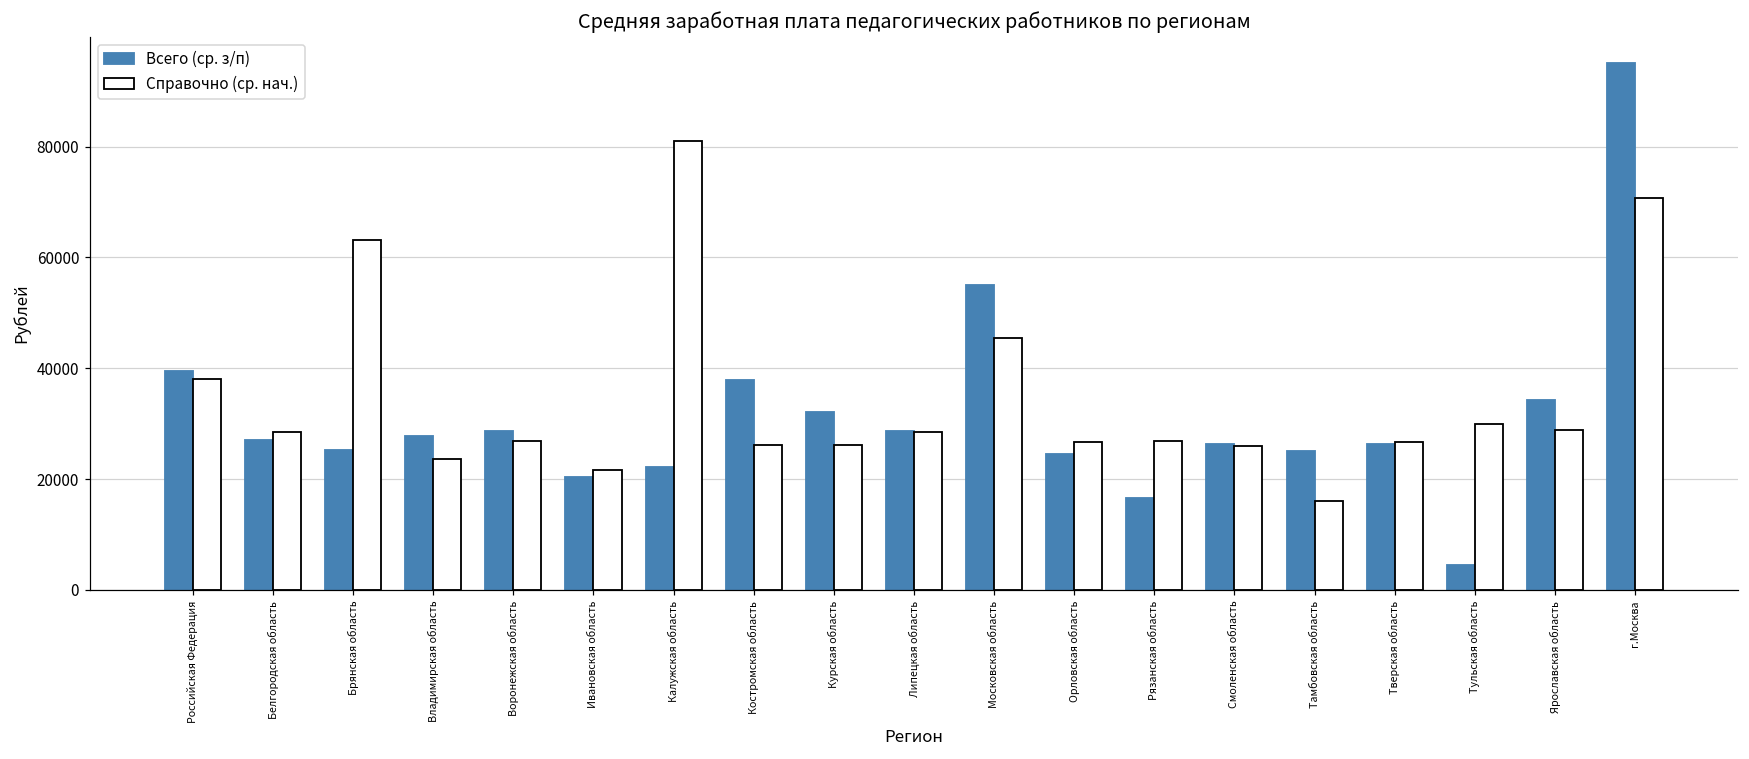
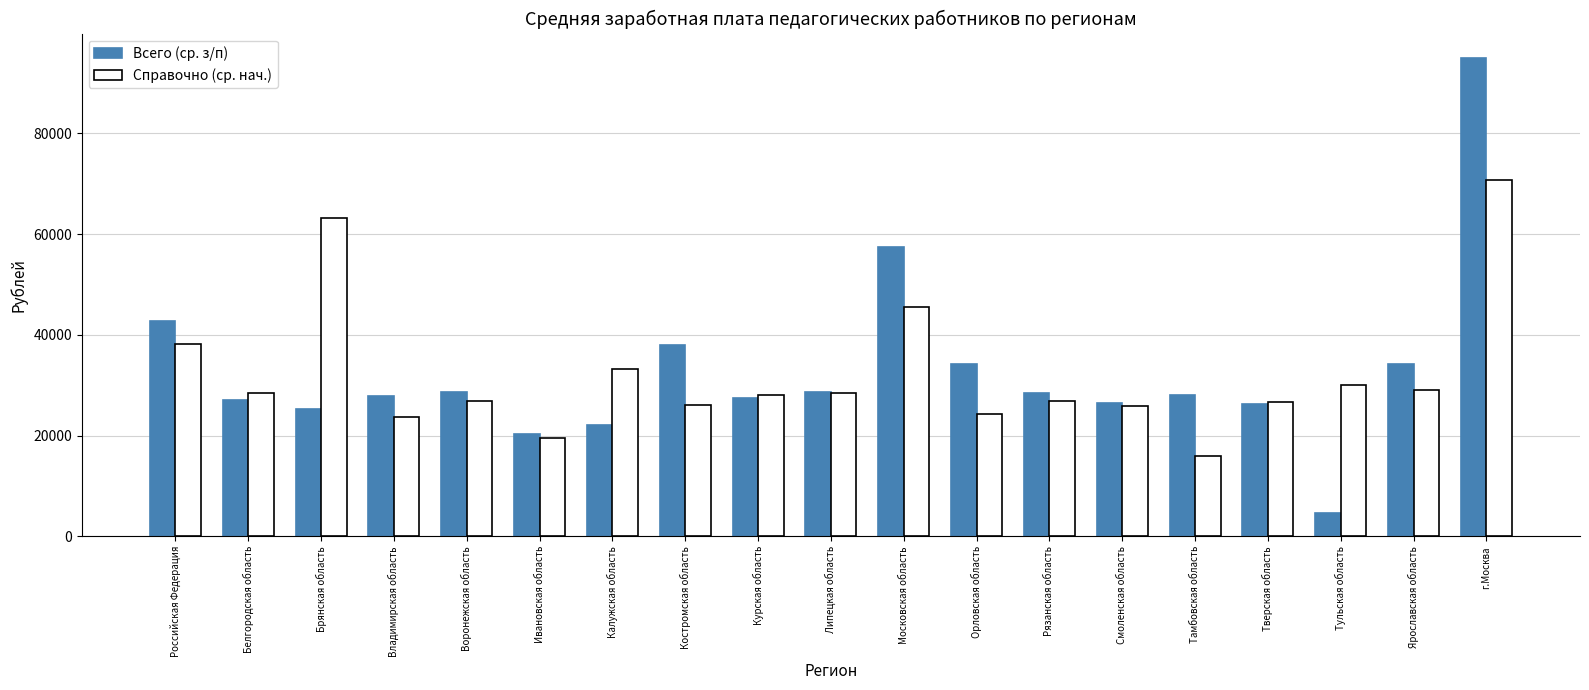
Всего (ср. з/п), Российская Федерация: 39000 -> 43000
Справочно (ср. нач.), Ивановская область: 22000 -> 19000
Справочно (ср. нач.), Калужская область: 81000 -> 33000
Всего (ср. з/п), Курская область: 32000 -> 27000
Справочно (ср. нач.), Курская область: 26000 -> 28000
Всего (ср. з/п), Московская область: 55000 -> 57000
Всего (ср. з/п), Орловская область: 25000 -> 34000
Справочно (ср. нач.), Орловская область: 27000 -> 24000
Всего (ср. з/п), Рязанская область: 17000 -> 29000
Всего (ср. з/п), Тамбовская область: 25000 -> 28000
